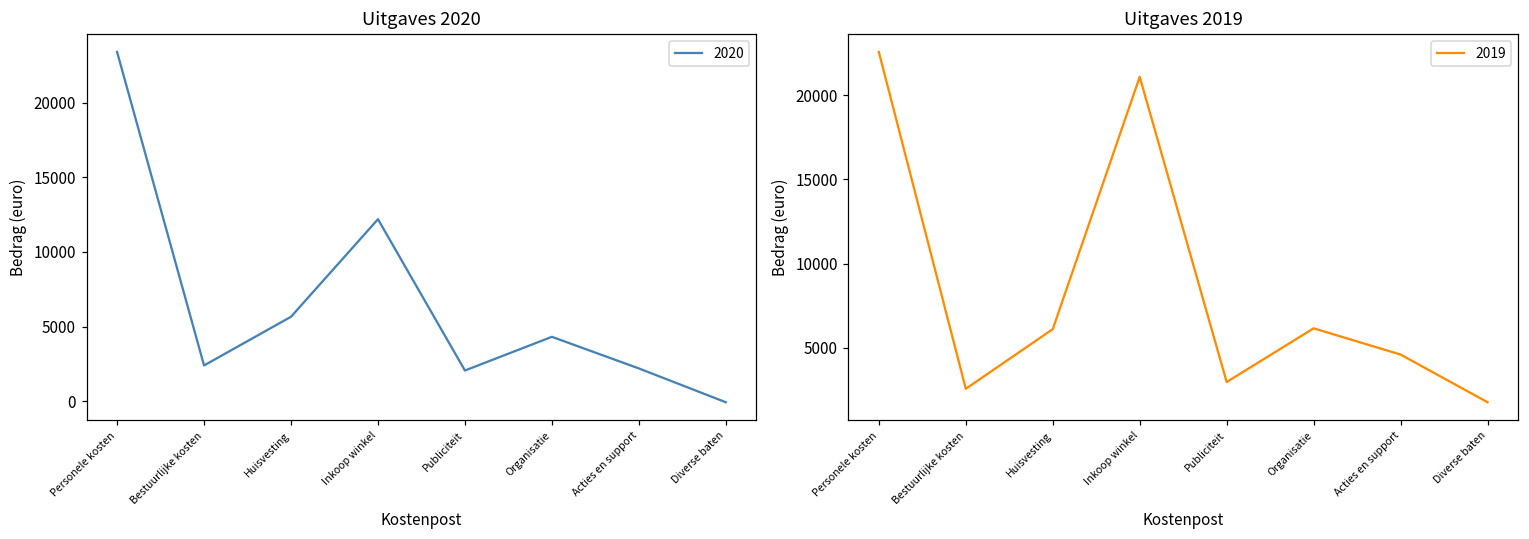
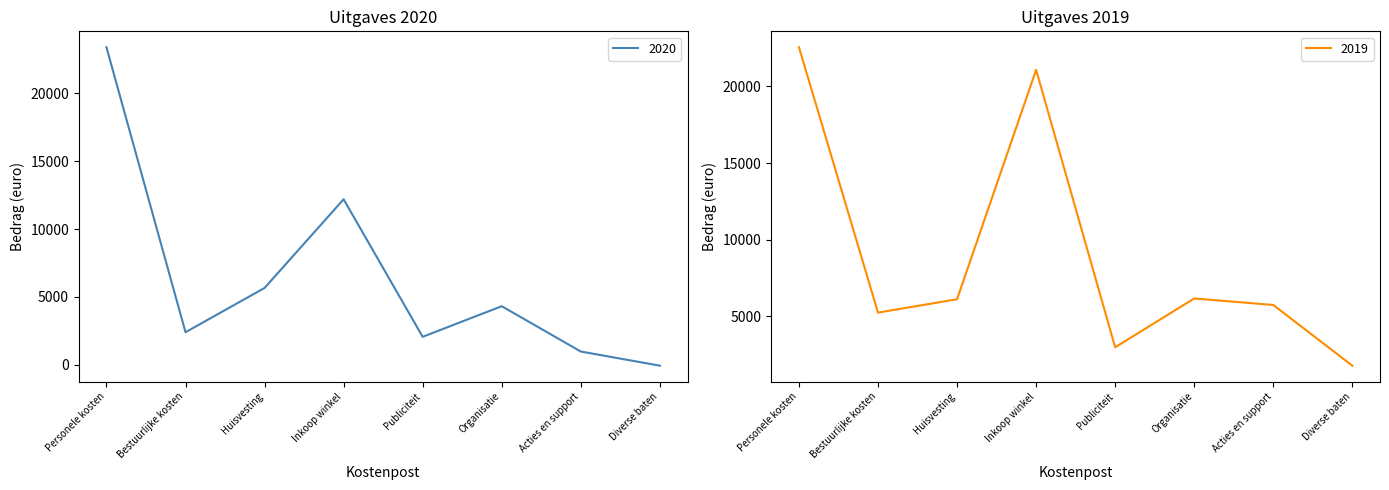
Uitgaves 2020, Acties en support: 2200 -> 1000
Uitgaves 2019, Bestuurlijke kosten: 2600 -> 5200
Uitgaves 2019, Acties en support: 4600 -> 5700
